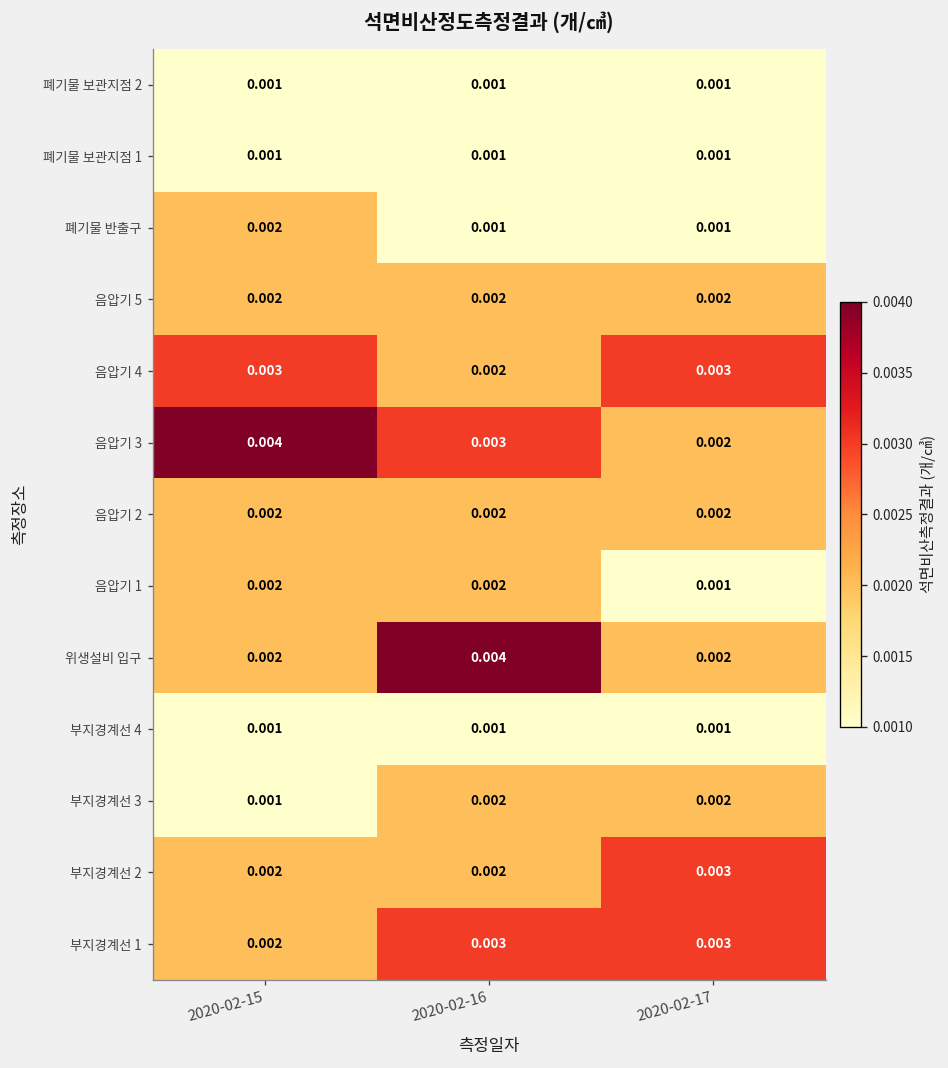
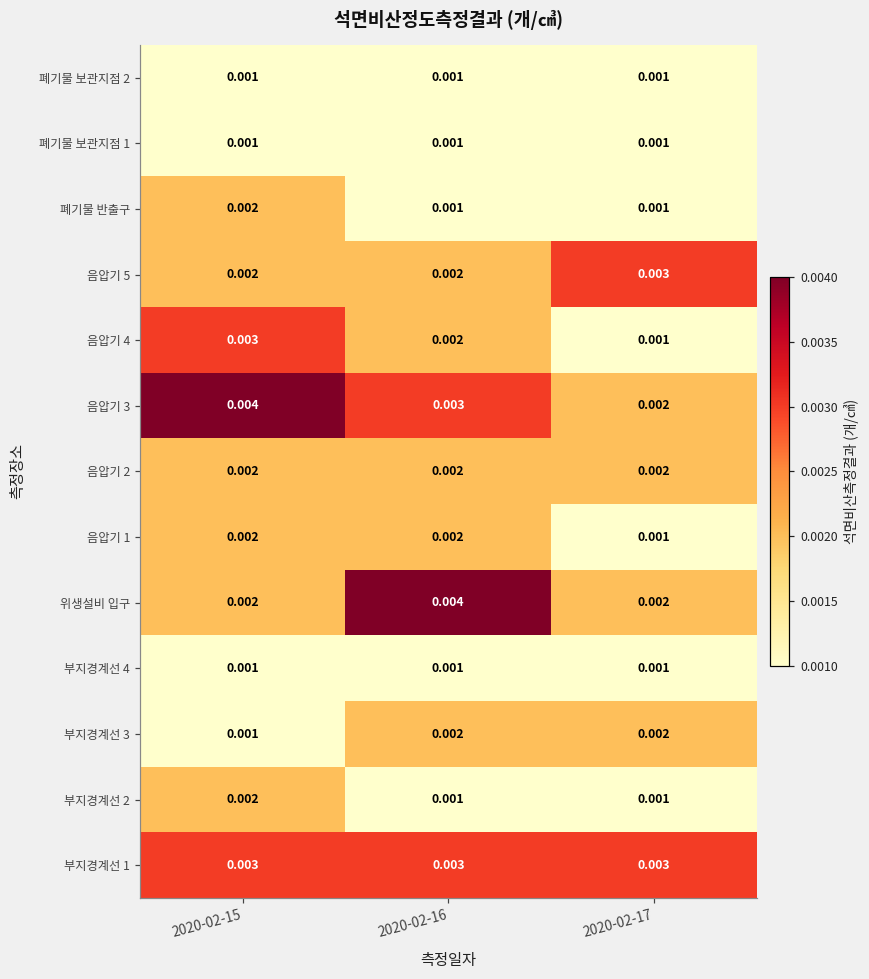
음압기 5, 2020-02-17: 0.002 -> 0.003
음압기 4, 2020-02-17: 0.003 -> 0.001
부지경계선 2, 2020-02-16: 0.002 -> 0.001
부지경계선 2, 2020-02-17: 0.003 -> 0.001
부지경계선 1, 2020-02-15: 0.002 -> 0.003
